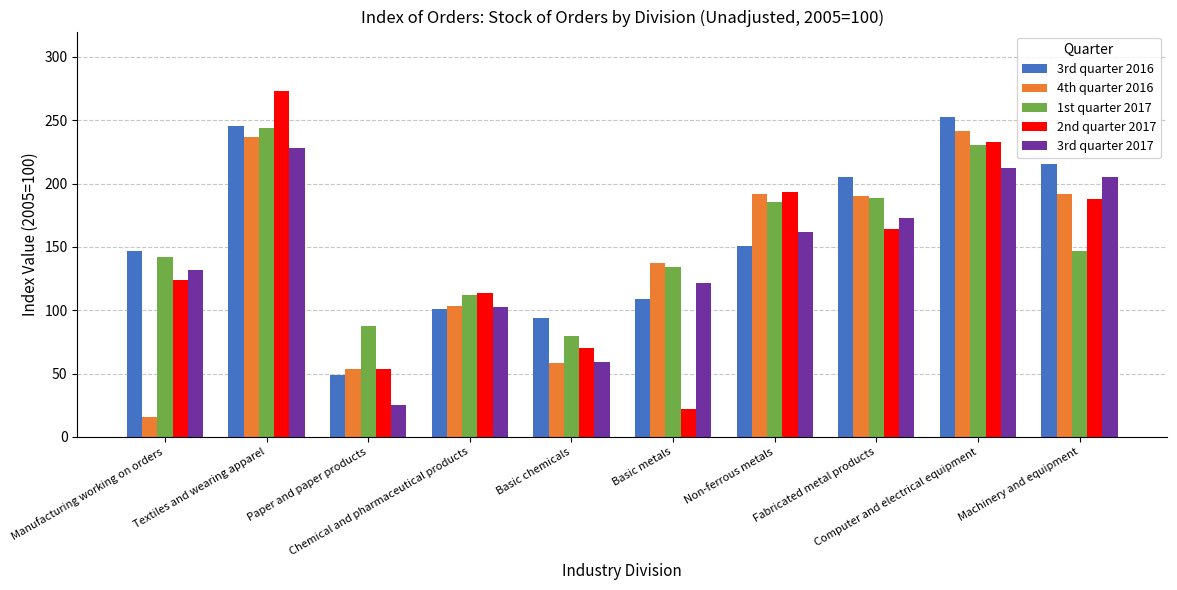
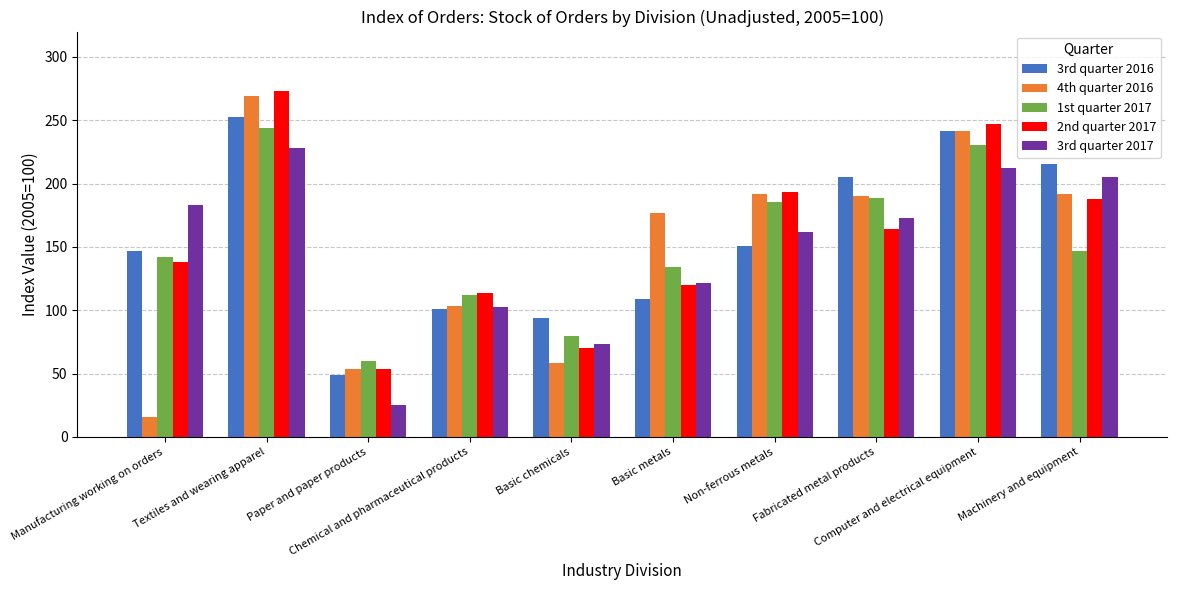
2nd quarter 2017, Manufacturing working on orders: 124 -> 138
3rd quarter 2017, Manufacturing working on orders: 132 -> 183
3rd quarter 2016, Textiles and wearing apparel: 246 -> 253
4th quarter 2016, Textiles and wearing apparel: 236 -> 269
1st quarter 2017, Paper and paper products: 87 -> 60
3rd quarter 2017, Basic chemicals: 60 -> 73
4th quarter 2016, Basic metals: 138 -> 177
2nd quarter 2017, Basic metals: 22 -> 120
3rd quarter 2016, Computer and electrical equipment: 253 -> 242
2nd quarter 2017, Computer and electrical equipment: 233 -> 247
